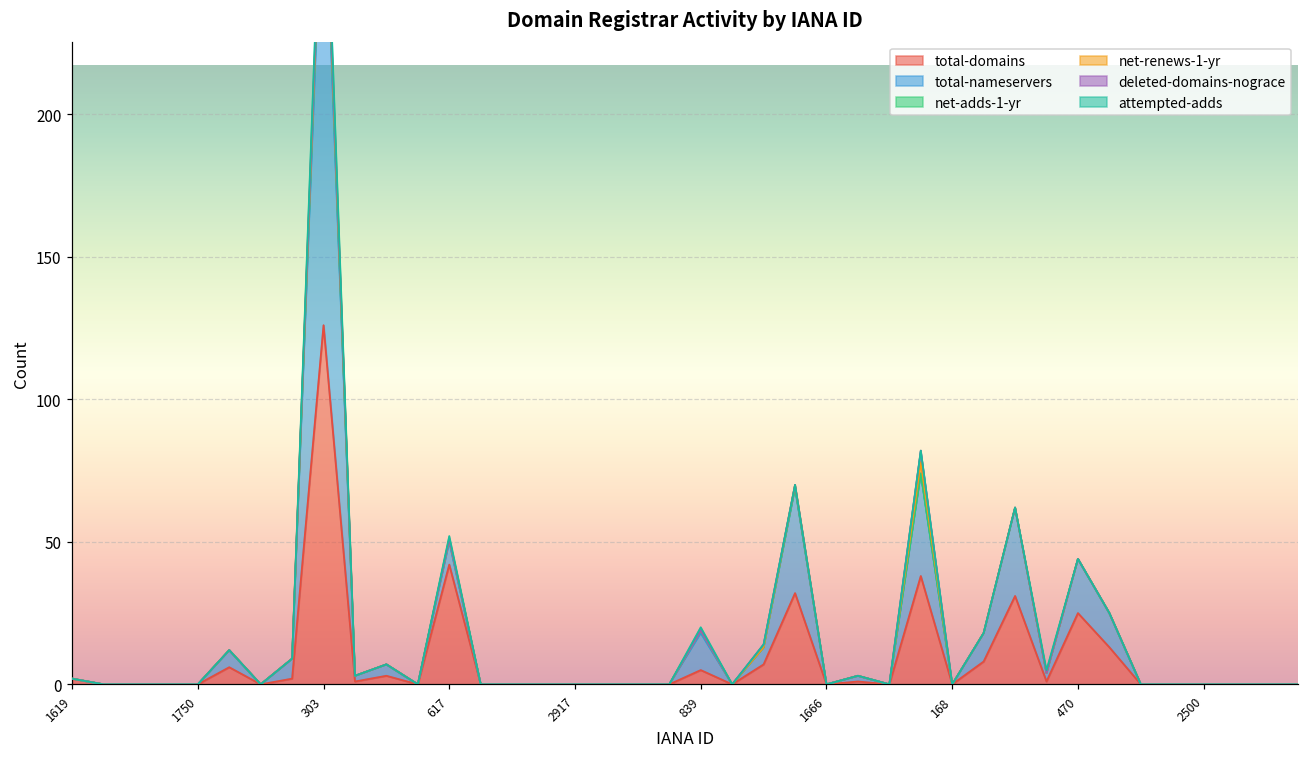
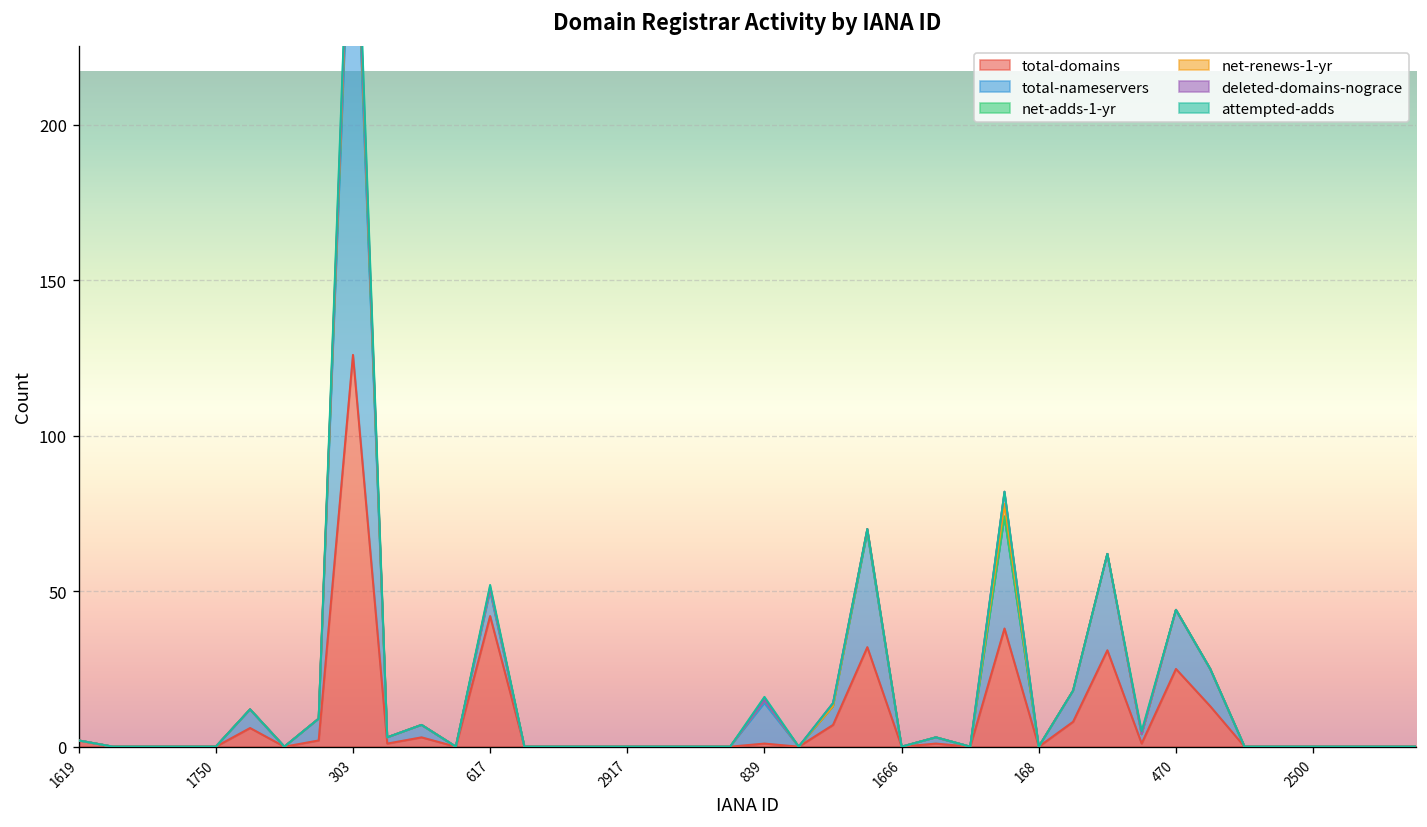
total-domains, 839: 5 -> 1
